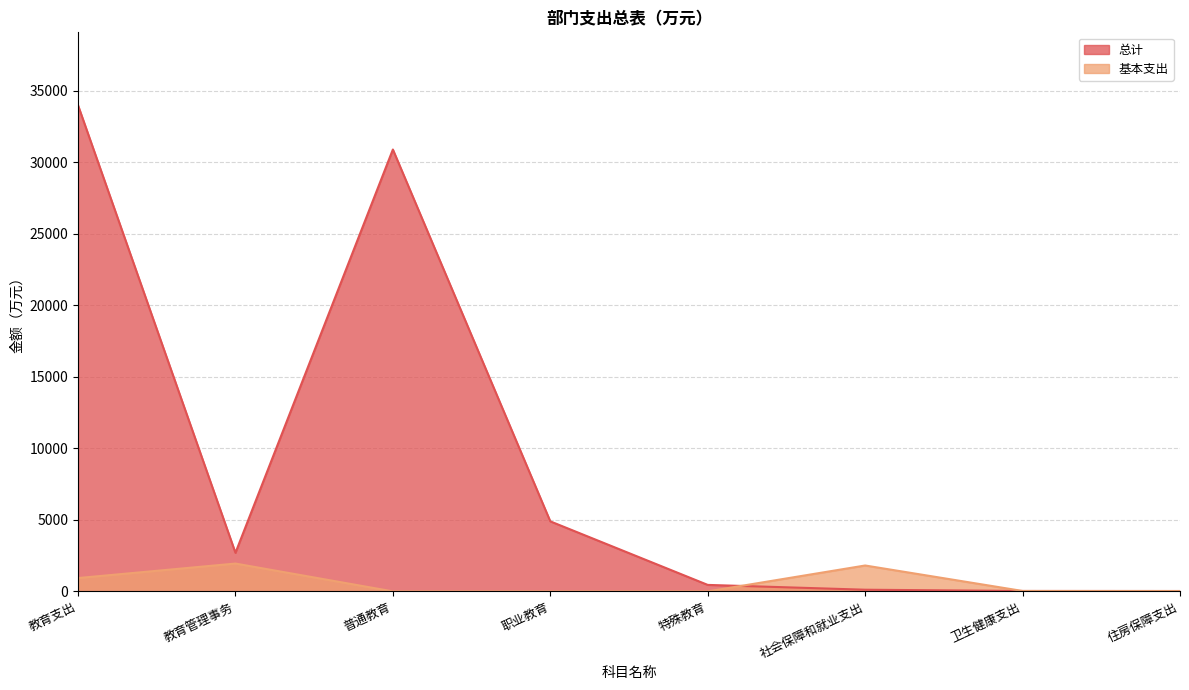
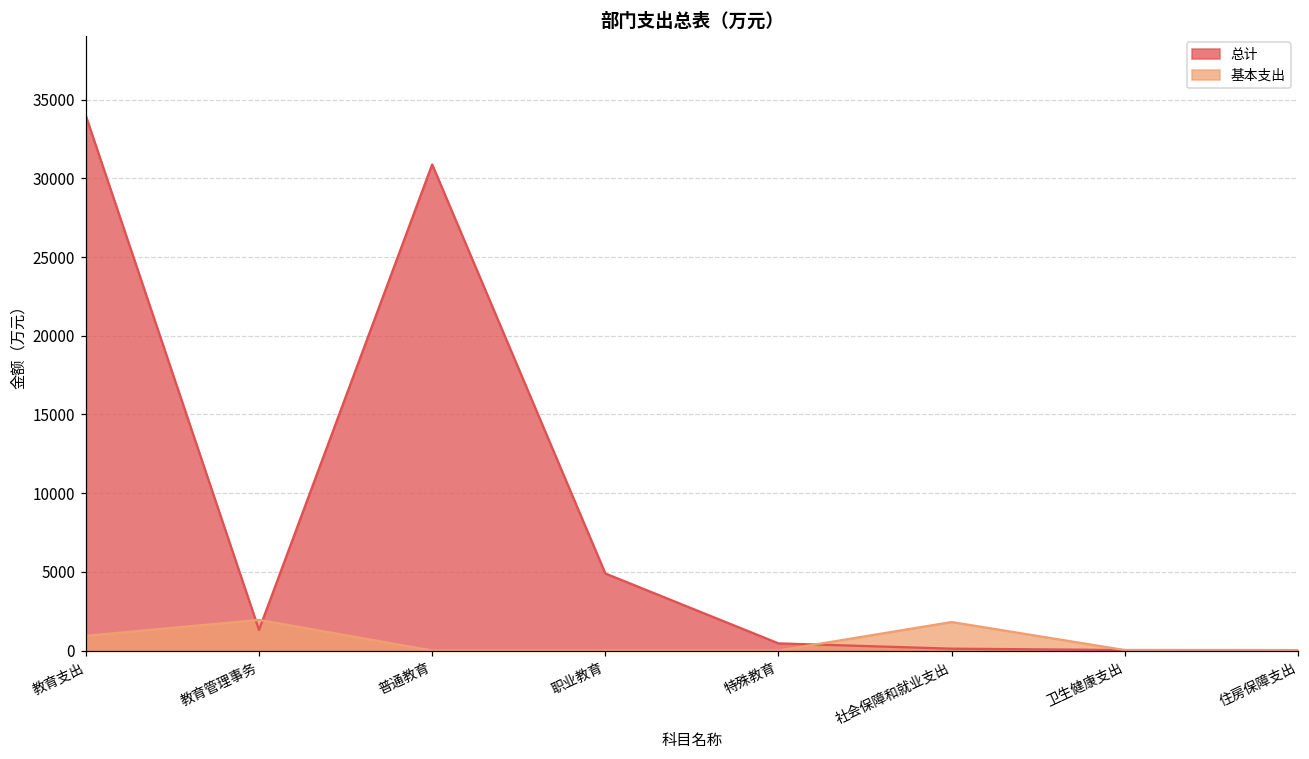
总计, 教育管理事务: 2700 -> 1300
